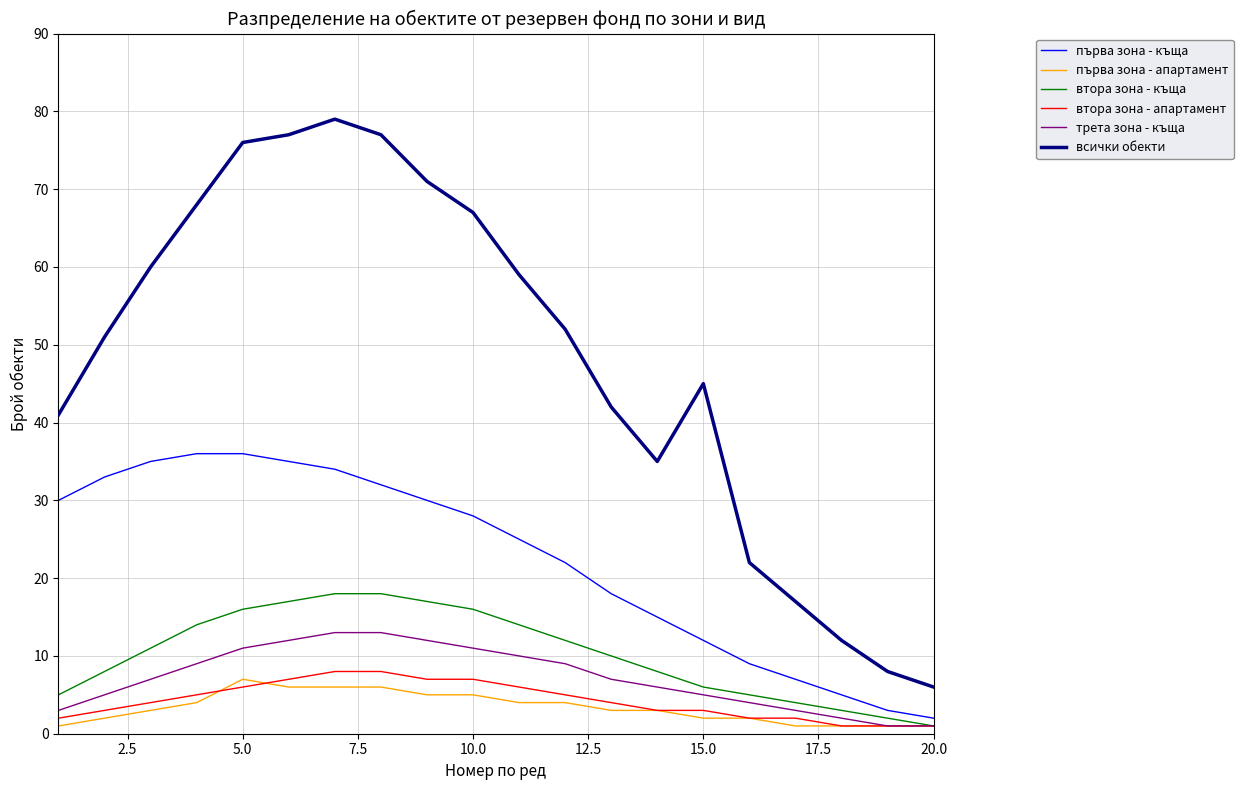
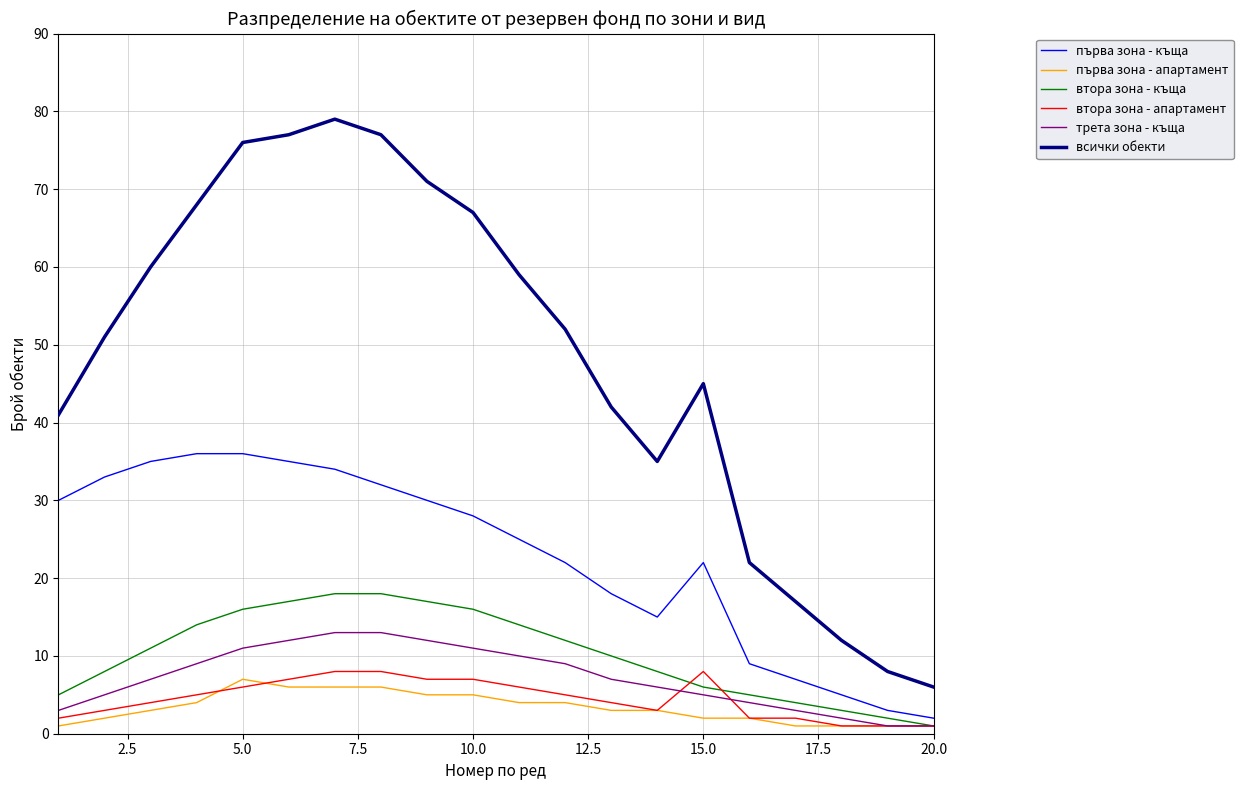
първа зона - къща, 15.0: 12 -> 22
втора зона - апартамент, 15.0: 3 -> 8
